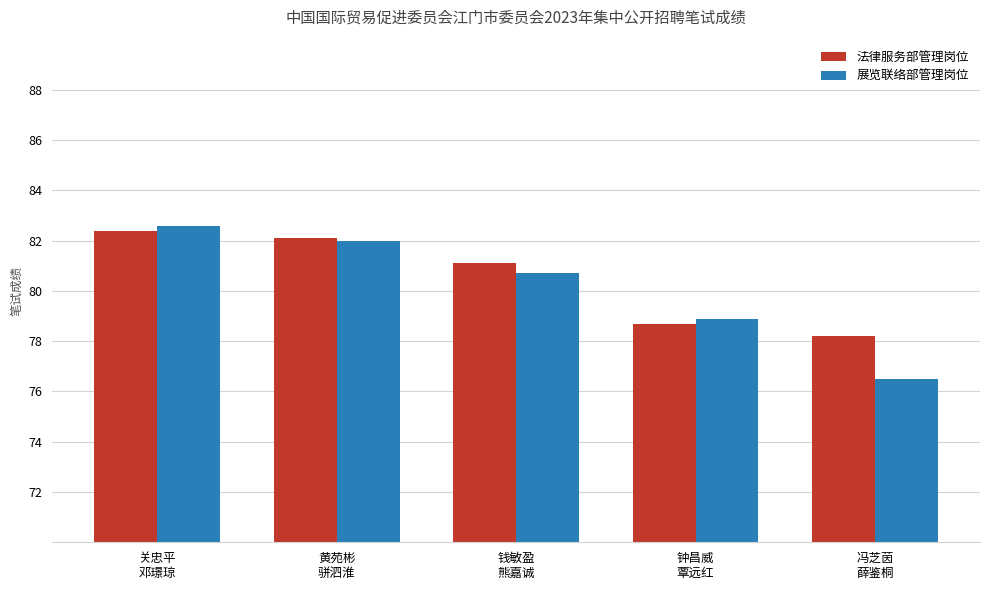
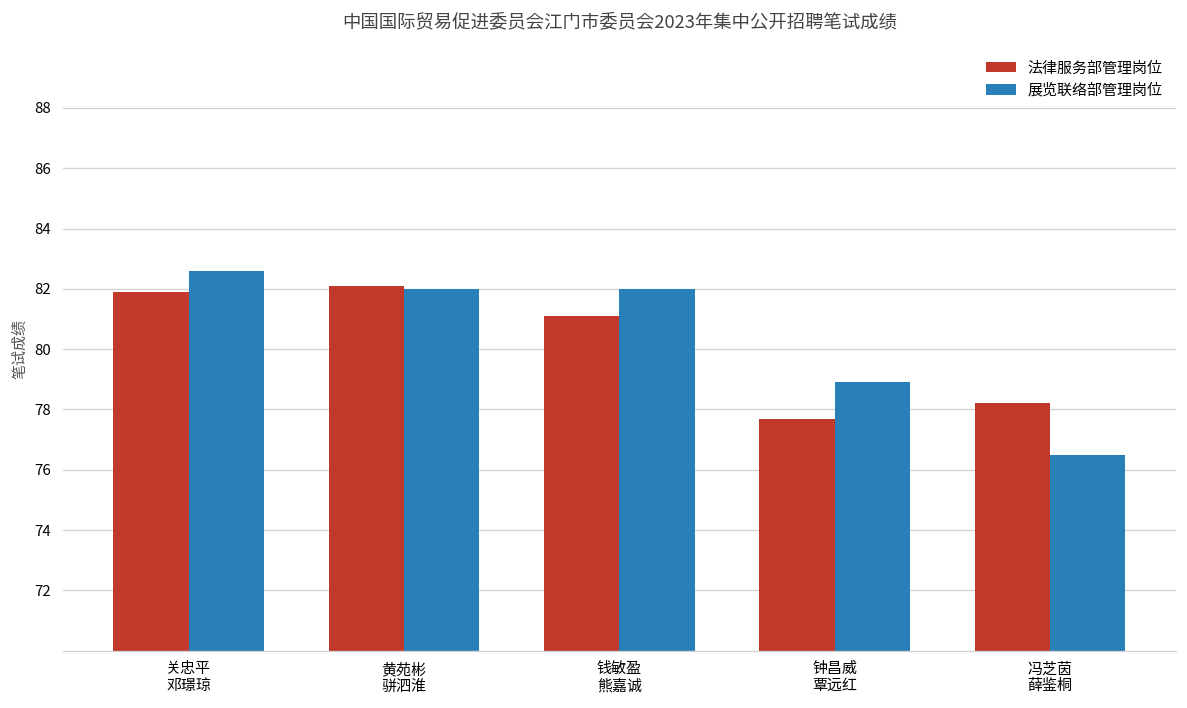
法律服务部管理岗位, 关忠平 邓璟琼: 82.4 -> 81.9
展览联络部管理岗位, 钱敏盈 熊嘉诚: 80.7 -> 82.0
法律服务部管理岗位, 钟昌威 覃远红: 78.7 -> 77.7
